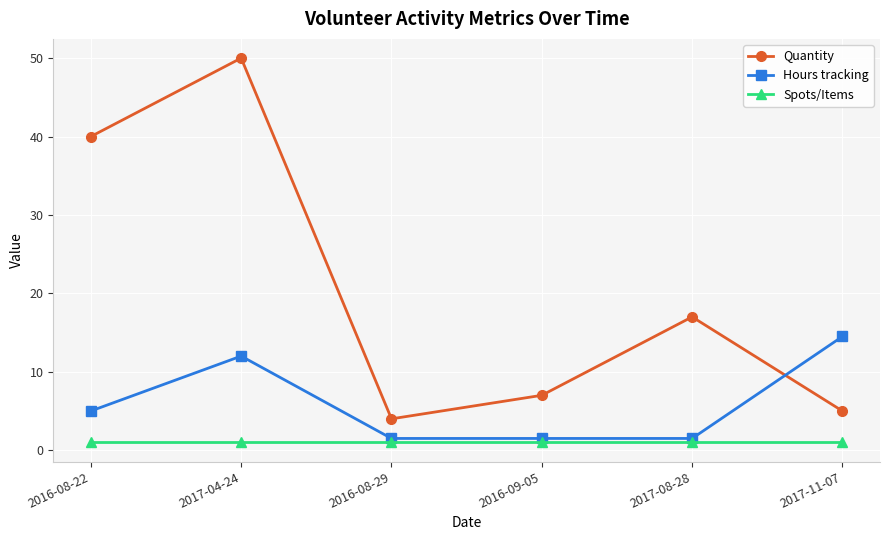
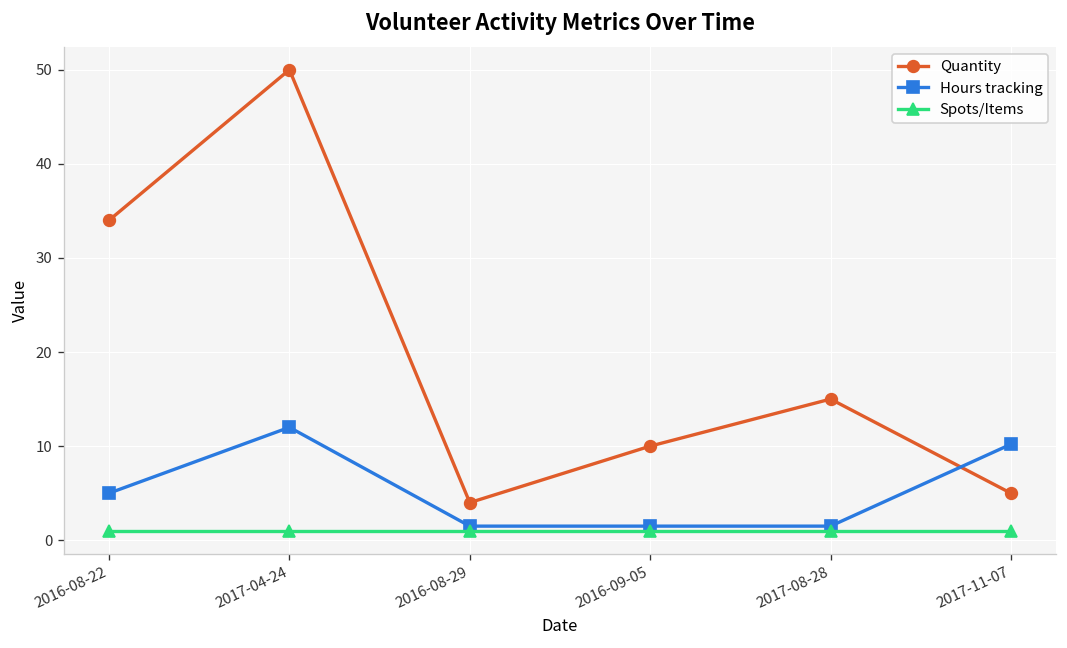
Quantity, 2016-08-22: 40 -> 34
Quantity, 2016-09-05: 7 -> 10
Quantity, 2017-08-28: 17 -> 15
Hours tracking, 2017-11-07: 15 -> 10
